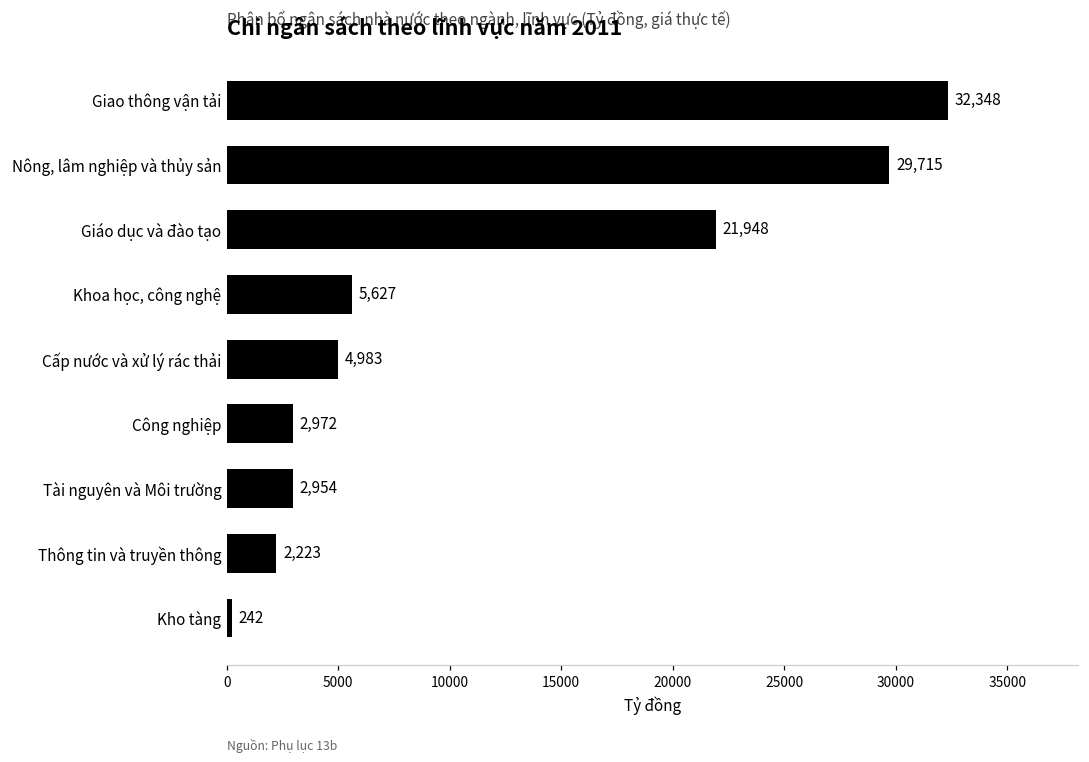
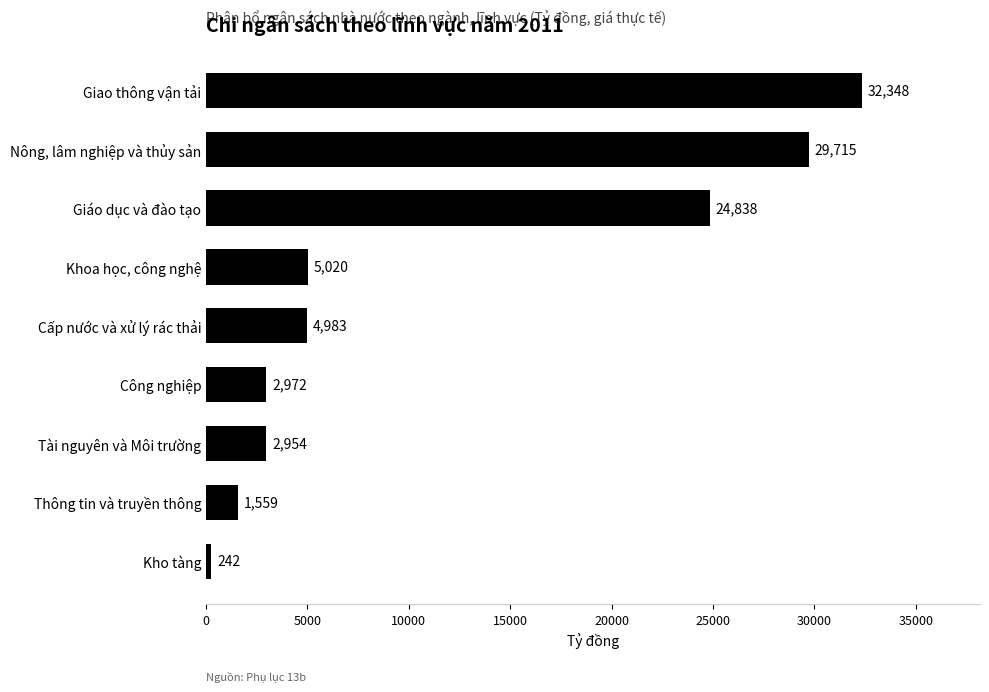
Giáo dục và đào tạo: 21,948 -> 24,838
Khoa học, công nghệ: 5,627 -> 5,020
Thông tin và truyền thông: 2,223 -> 1,559
